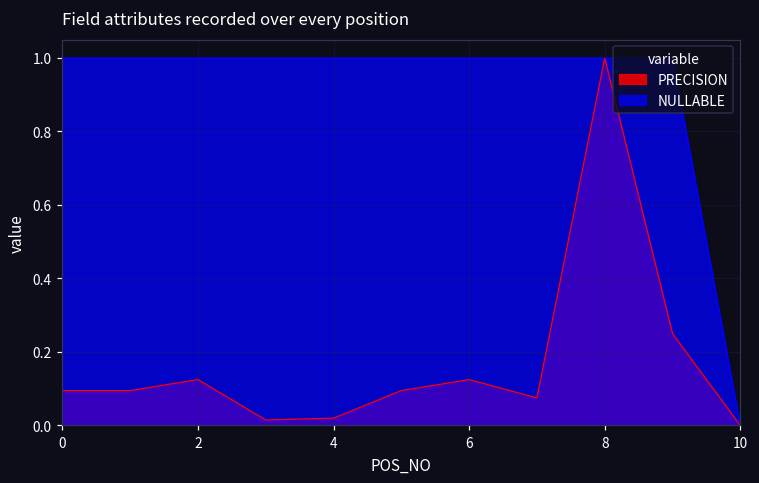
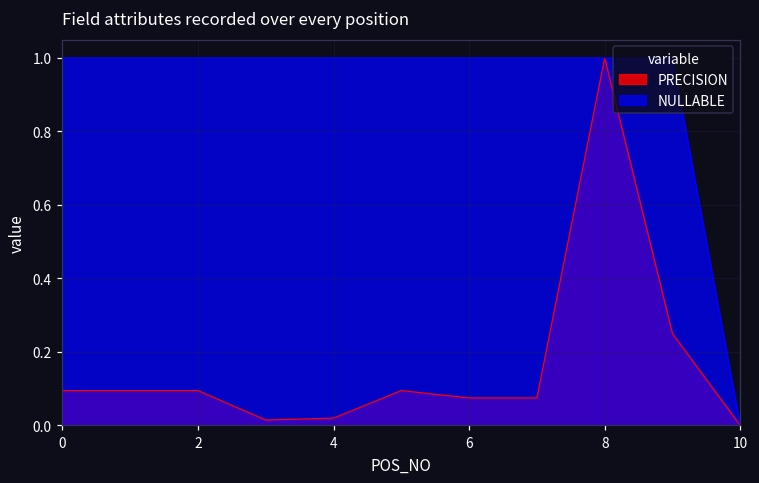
PRECISION, 2: 0.13 -> 0.10
PRECISION, 6: 0.13 -> 0.08
